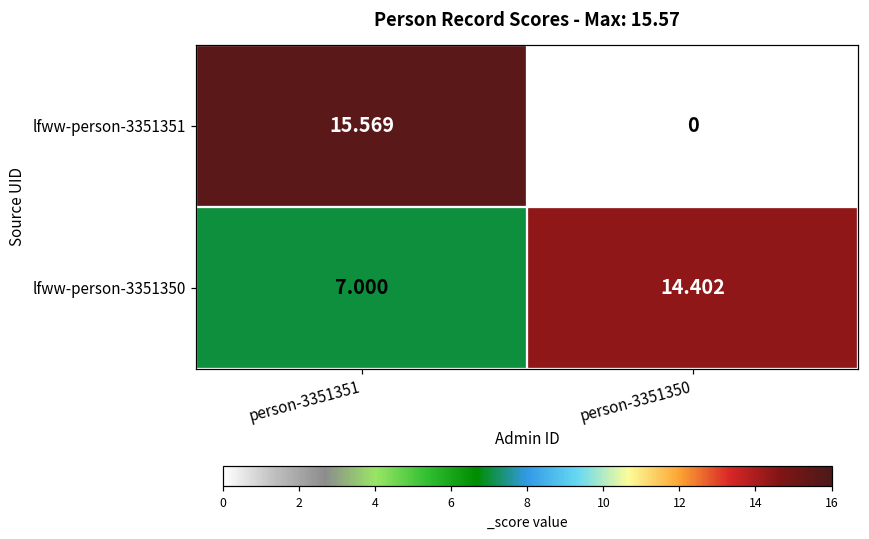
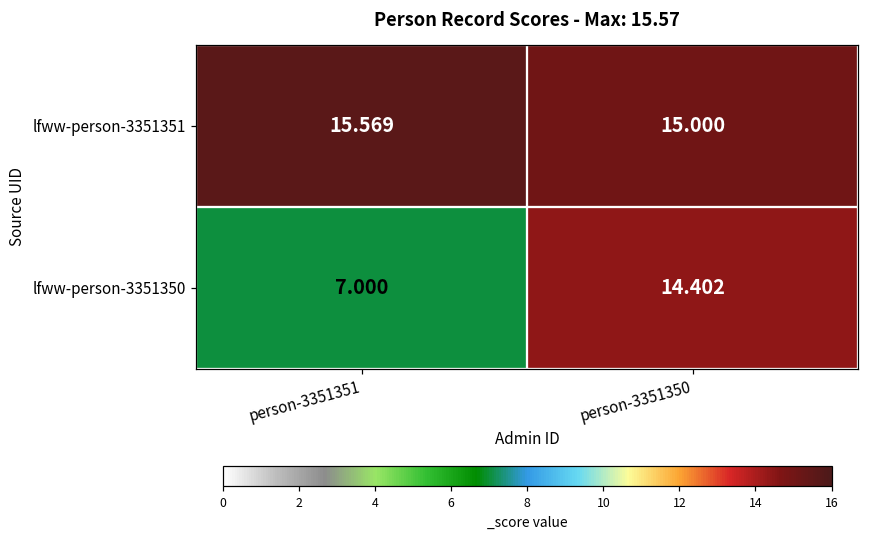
lfww-person-3351351, person-3351350: 0 -> 15.000
